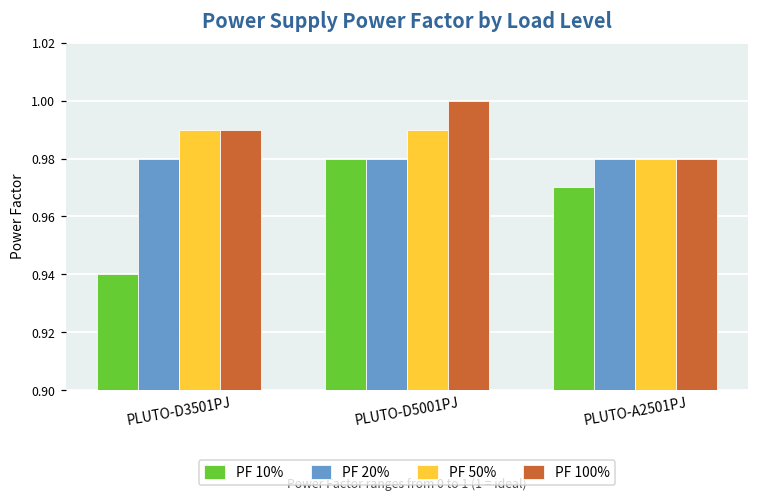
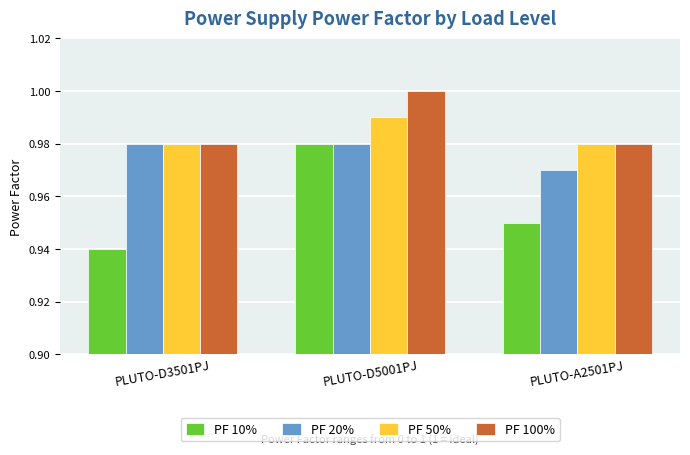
PF 50%, PLUTO-D3501PJ: 0.99 -> 0.98
PF 100%, PLUTO-D3501PJ: 0.99 -> 0.98
PF 10%, PLUTO-A2501PJ: 0.97 -> 0.95
PF 20%, PLUTO-A2501PJ: 0.98 -> 0.97
